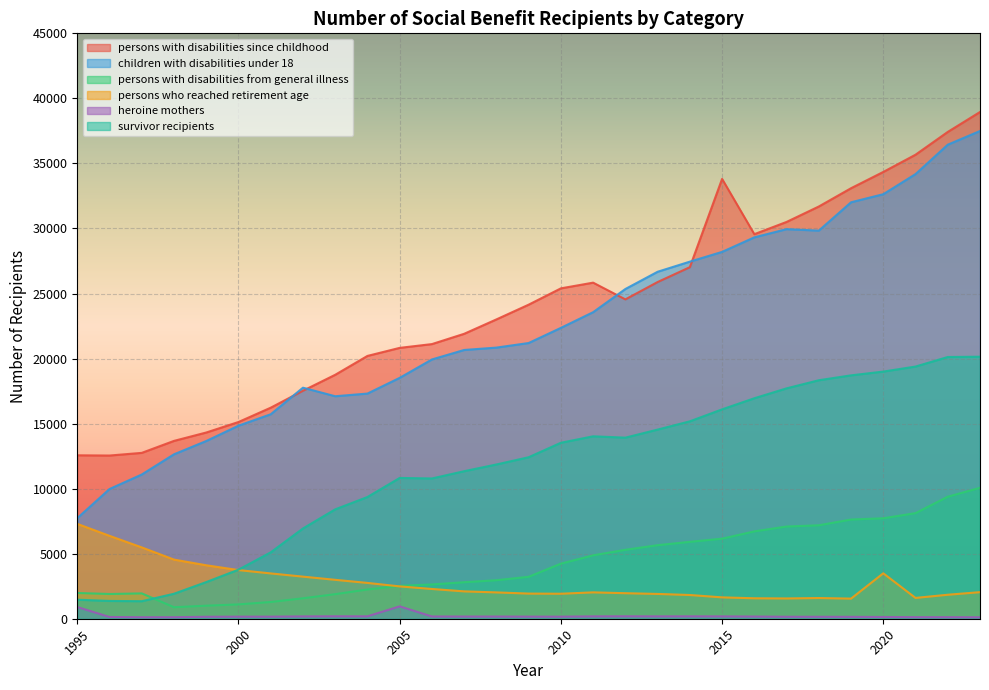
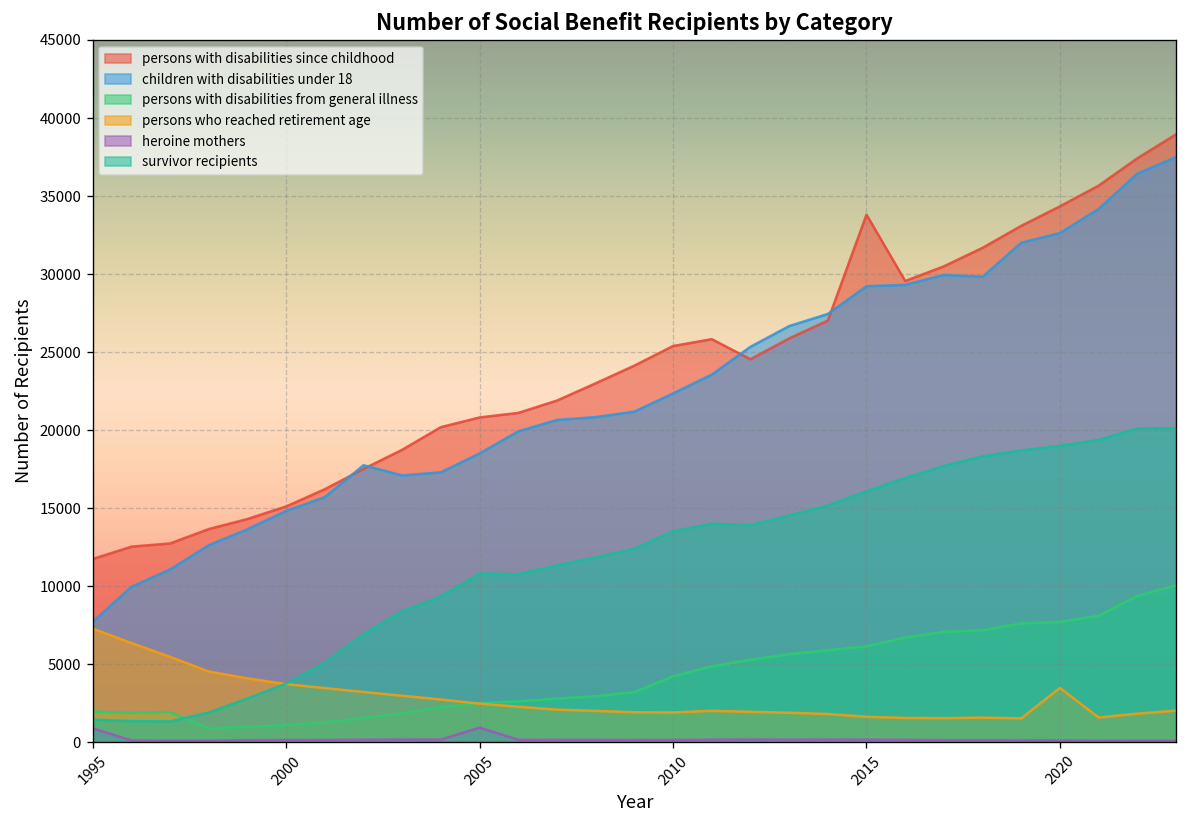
persons with disabilities since childhood, 1995: 12600 -> 11800
children with disabilities under 18, 2015: 28200 -> 29200
